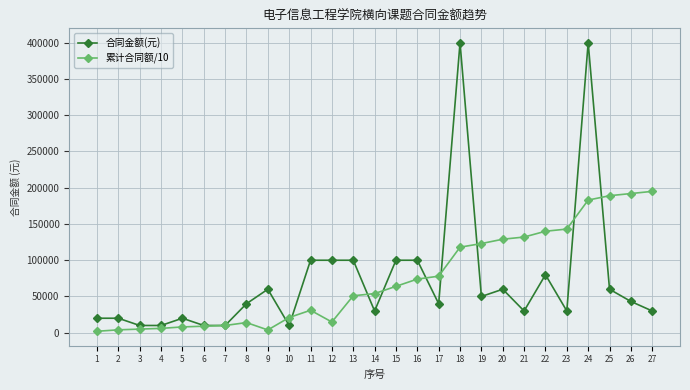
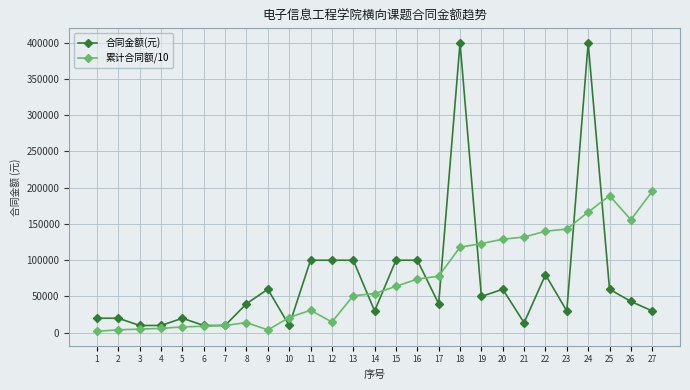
合同金额(元), 21: 30000 -> 10000
累计合同额/10, 24: 180000 -> 170000
累计合同额/10, 26: 190000 -> 160000
